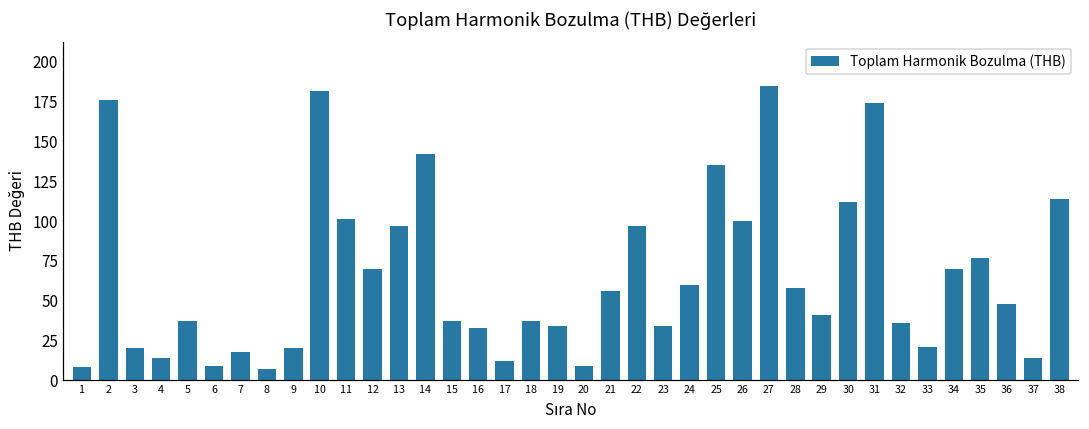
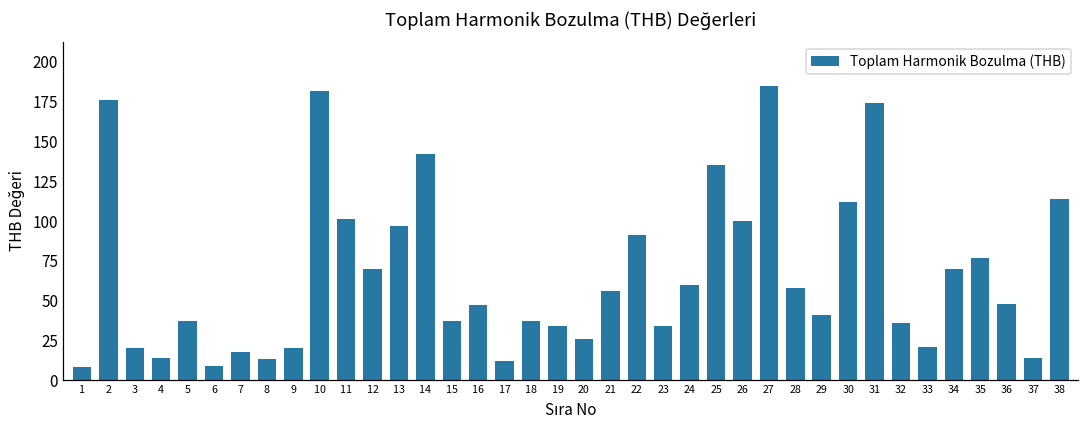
8: 7 -> 13
16: 33 -> 47
20: 9 -> 26
22: 97 -> 91
